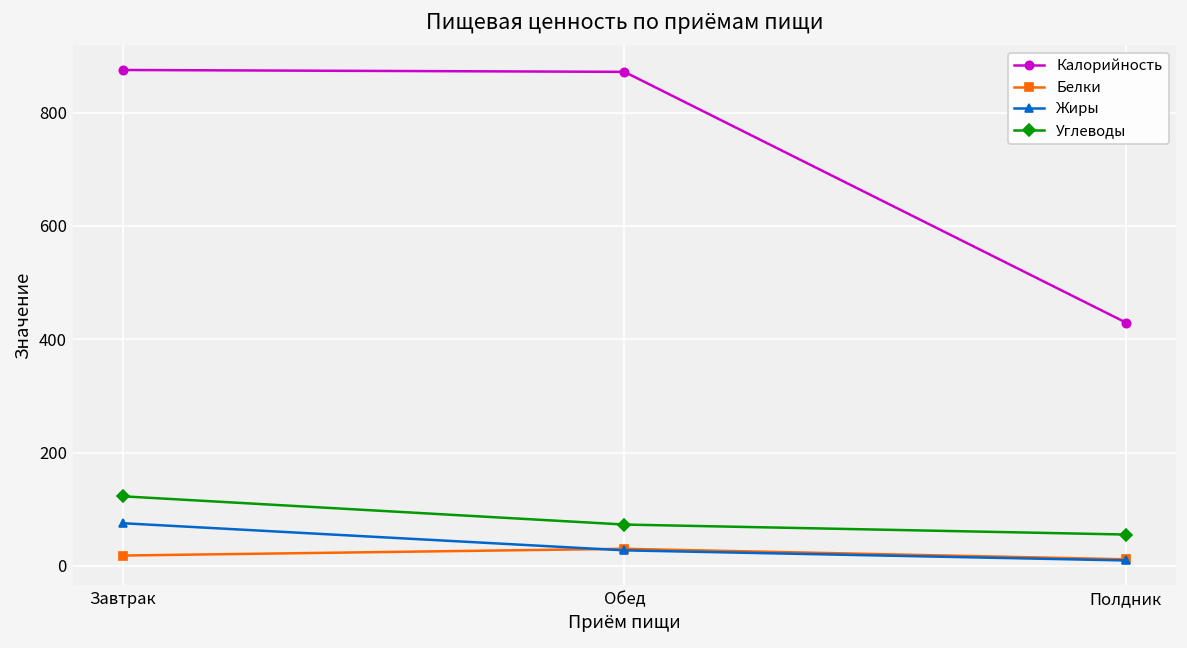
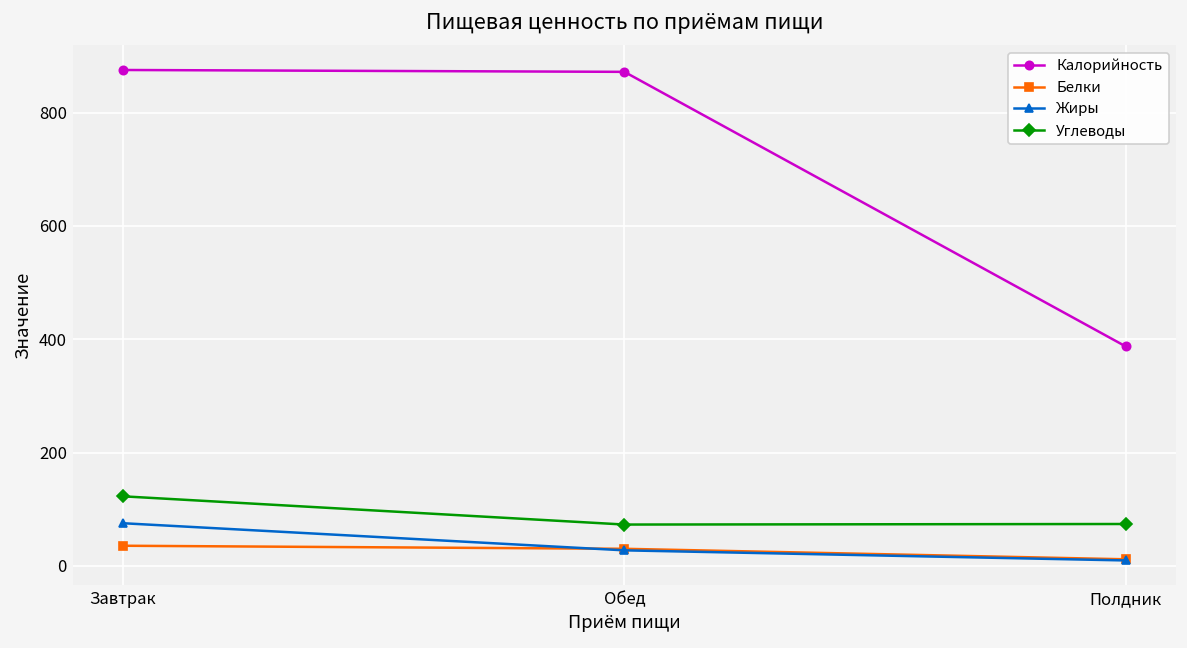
Белки, Завтрак: 20 -> 40
Калорийность, Полдник: 430 -> 390
Углеводы, Полдник: 60 -> 70
